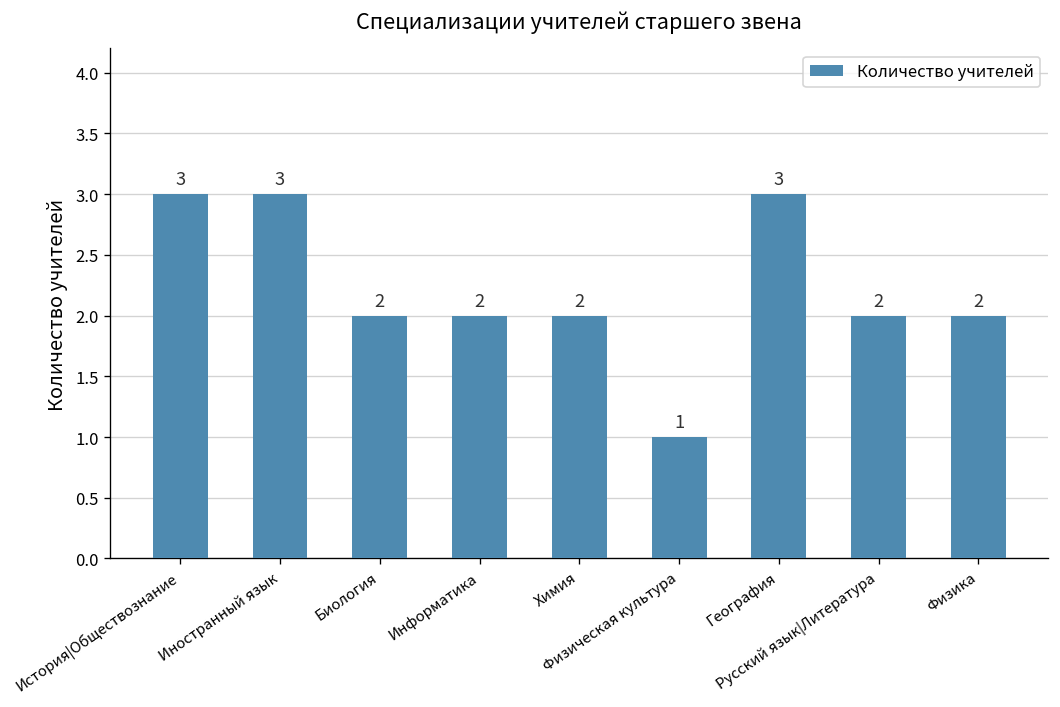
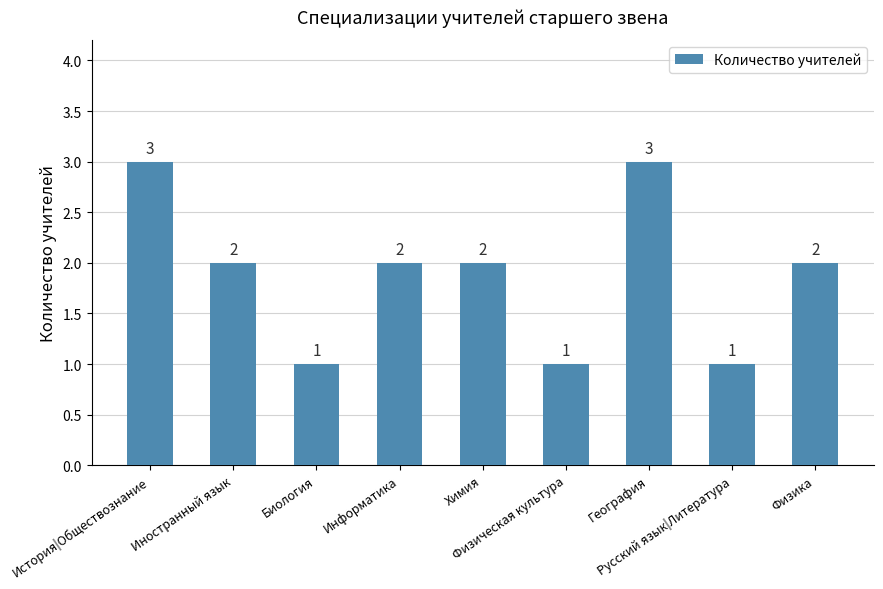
Иностранный язык: 3 -> 2
Биология: 2 -> 1
Русский язык|Литература: 2 -> 1
